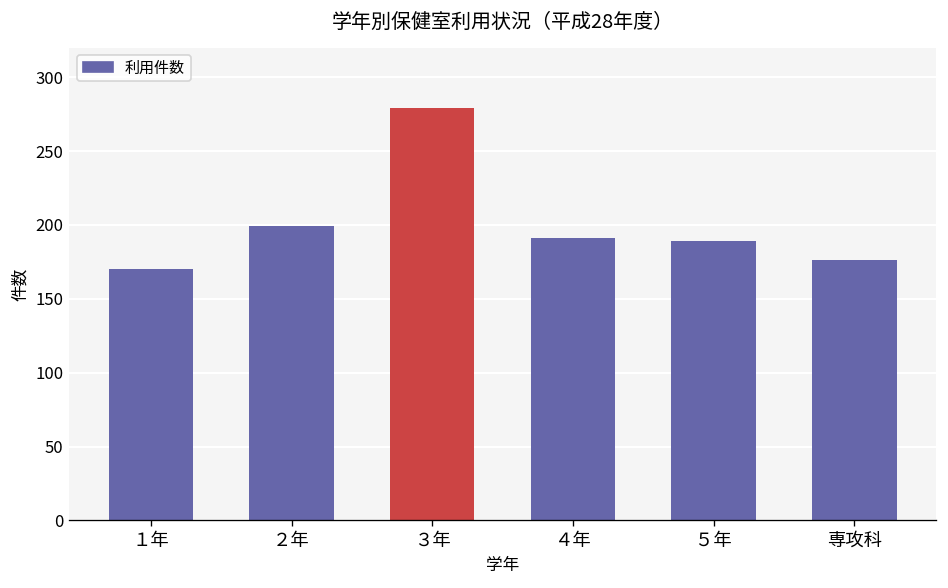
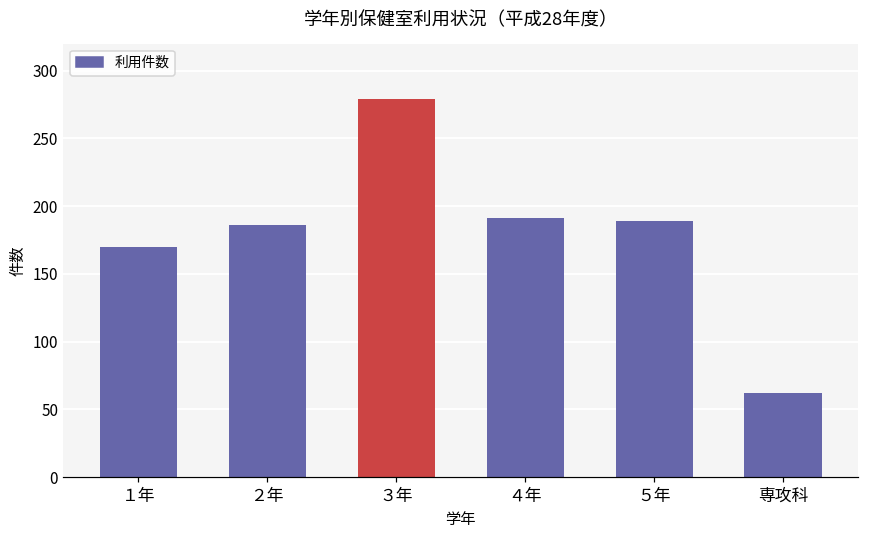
２年: 199 -> 186
専攻科: 176 -> 62
